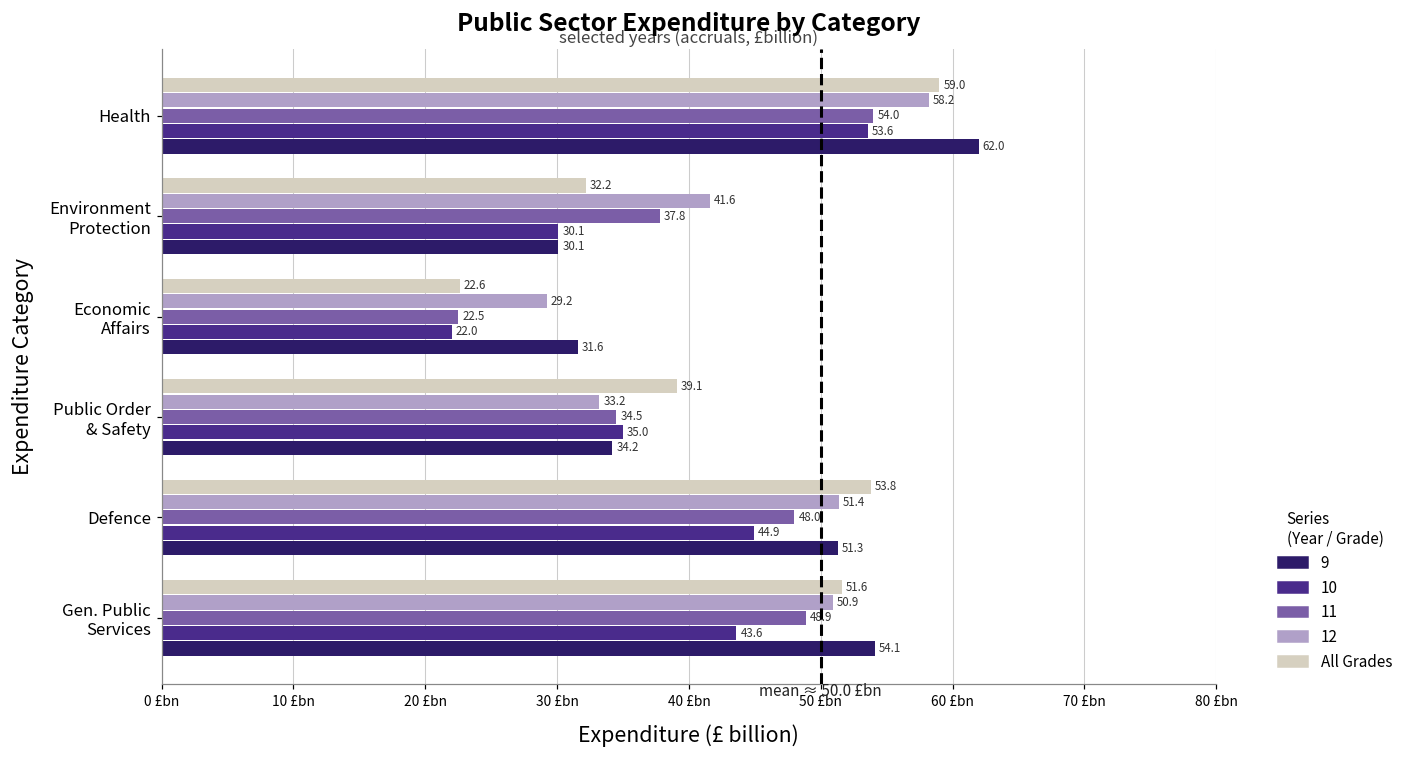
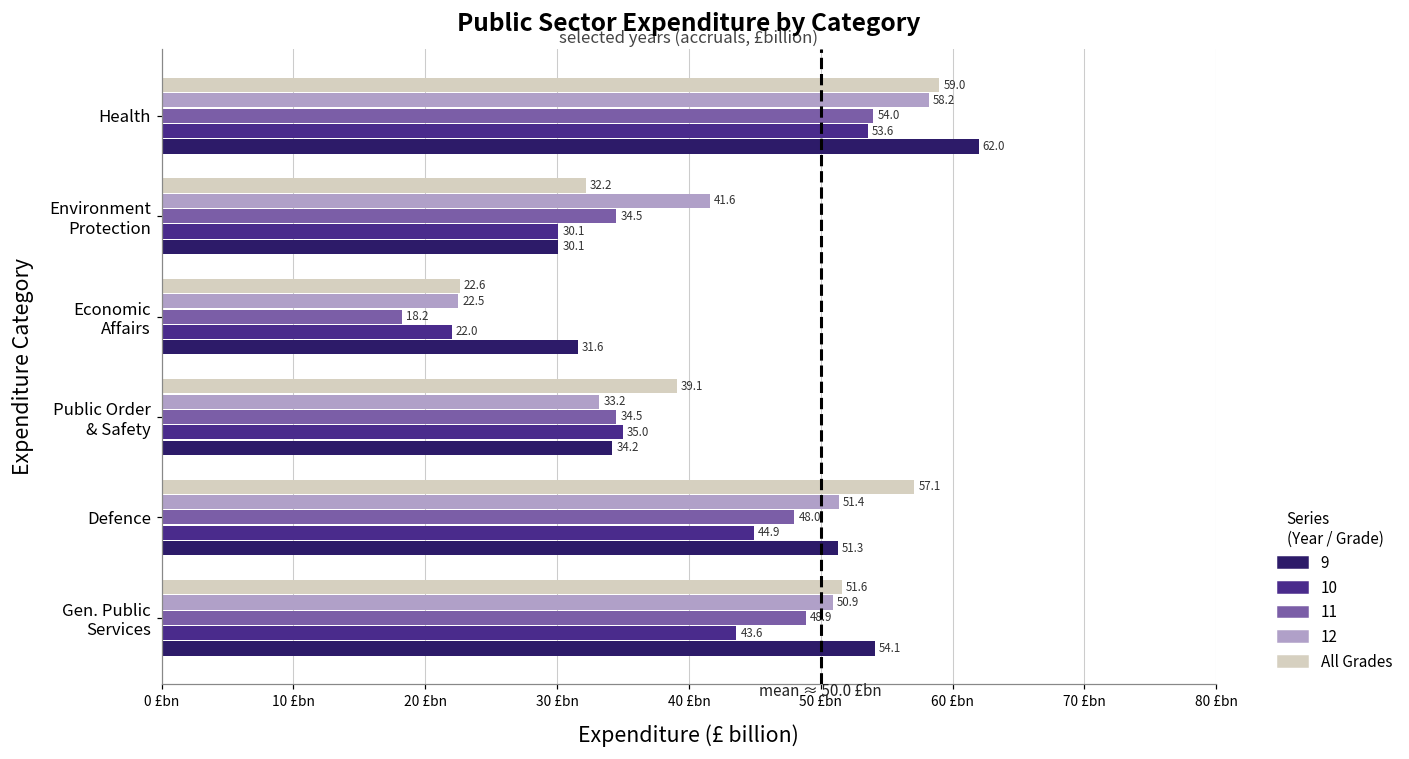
11, Environment Protection: 37.8 -> 34.5
12, Economic Affairs: 29.2 -> 22.5
11, Economic Affairs: 22.5 -> 18.2
All Grades, Defence: 53.8 -> 57.1
